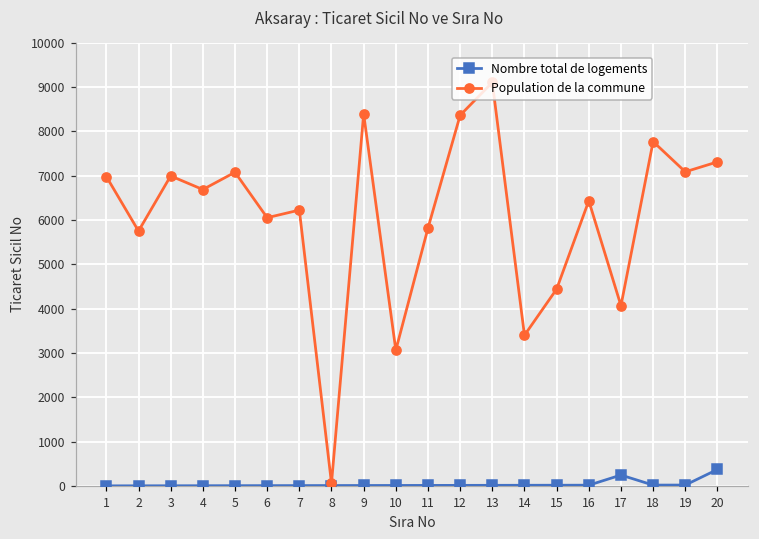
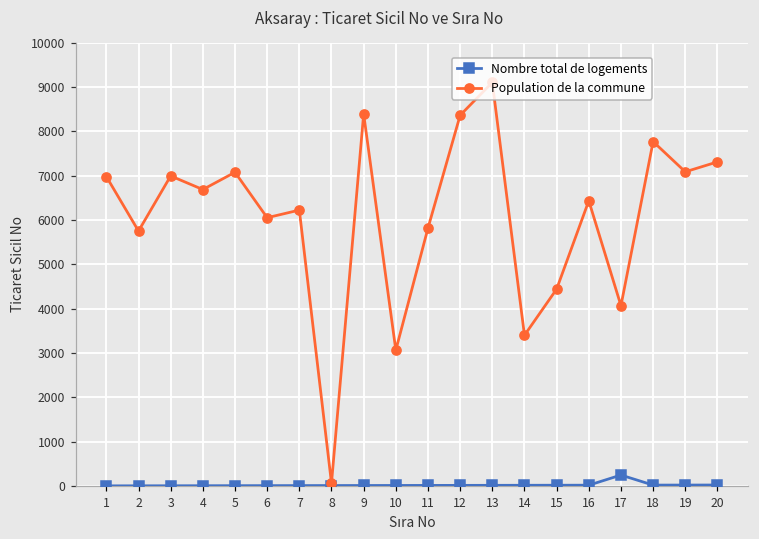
Nombre total de logements, 20: 400 -> 0
